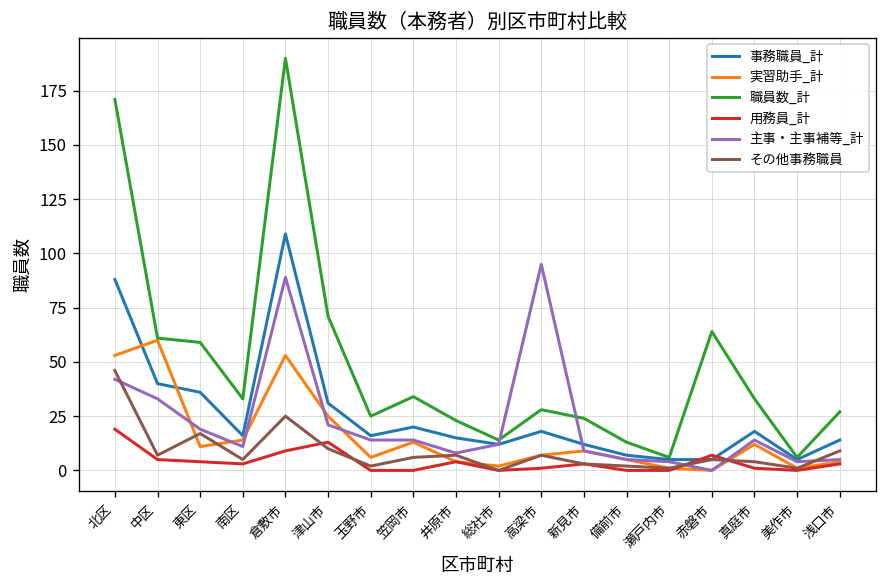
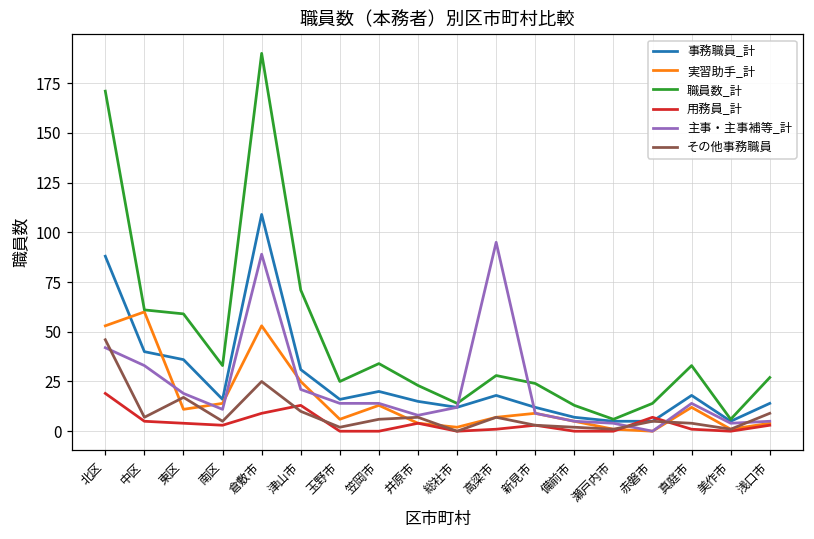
職員数_計, 赤磐市: 64 -> 14
